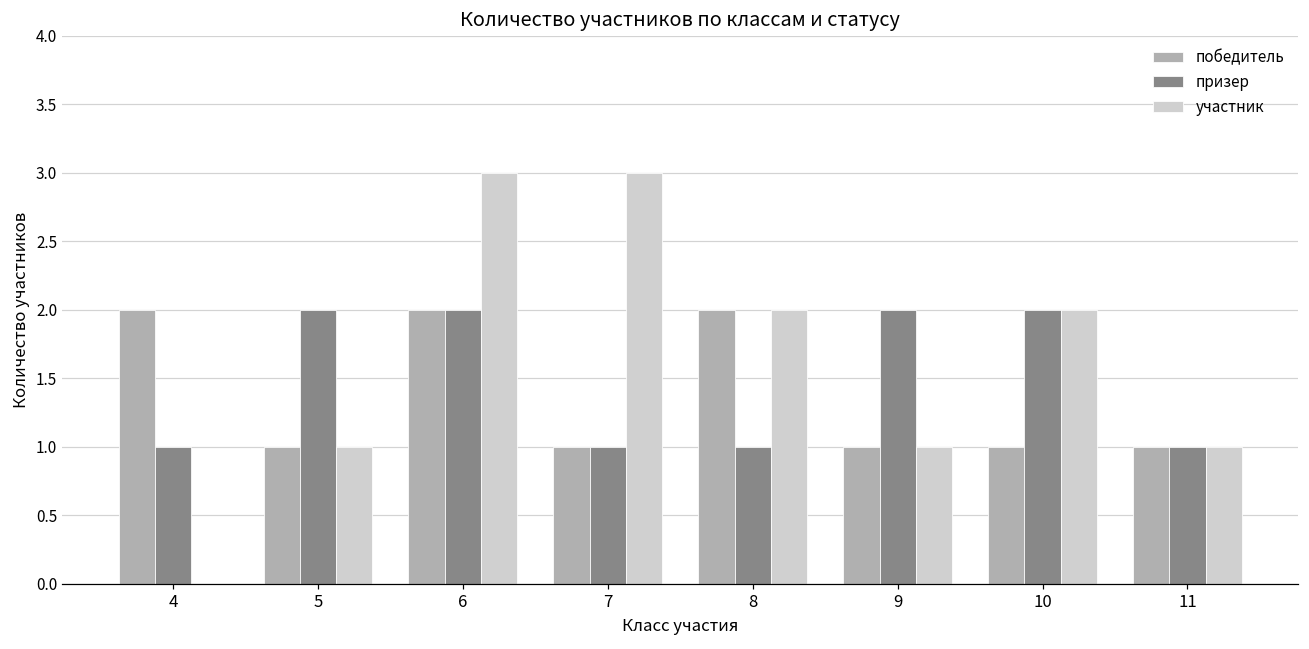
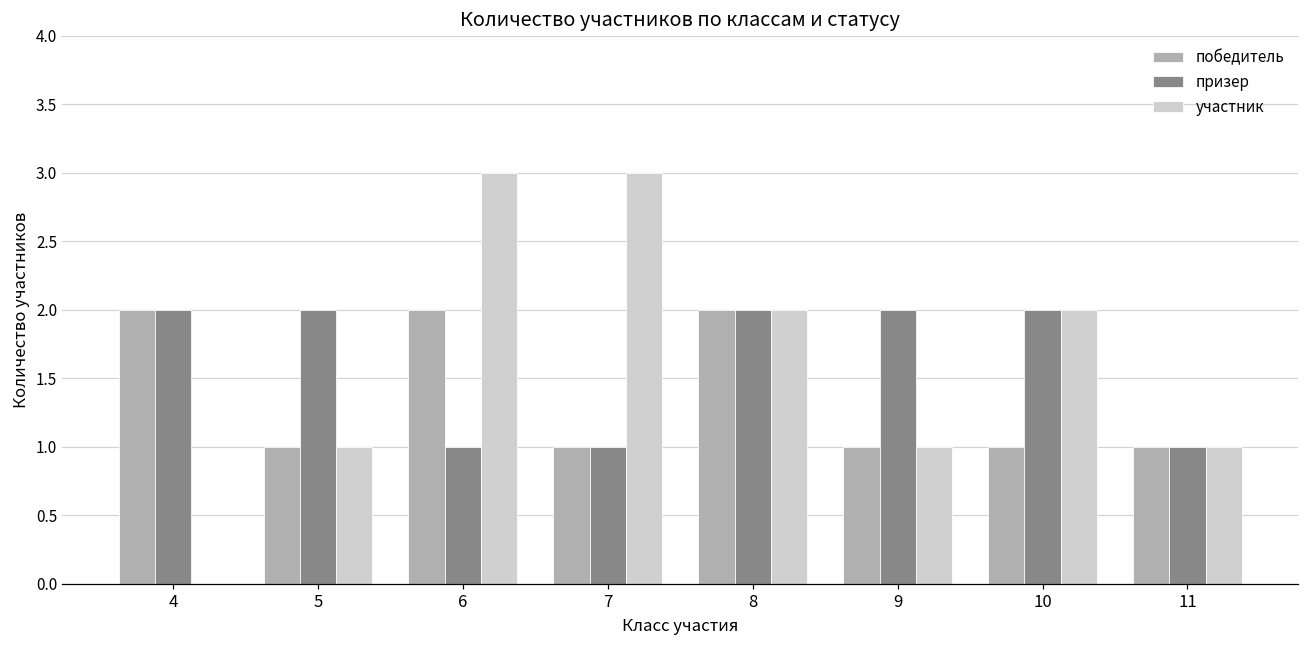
призер, 4: 1 -> 2
призер, 6: 2 -> 1
призер, 8: 1 -> 2
